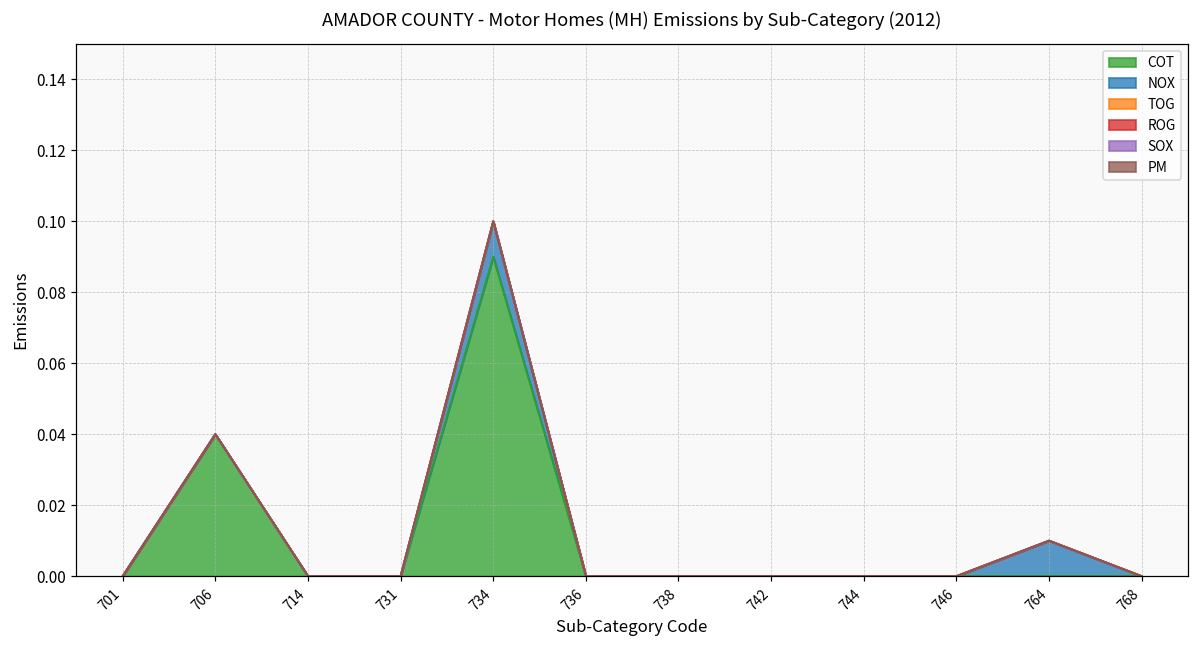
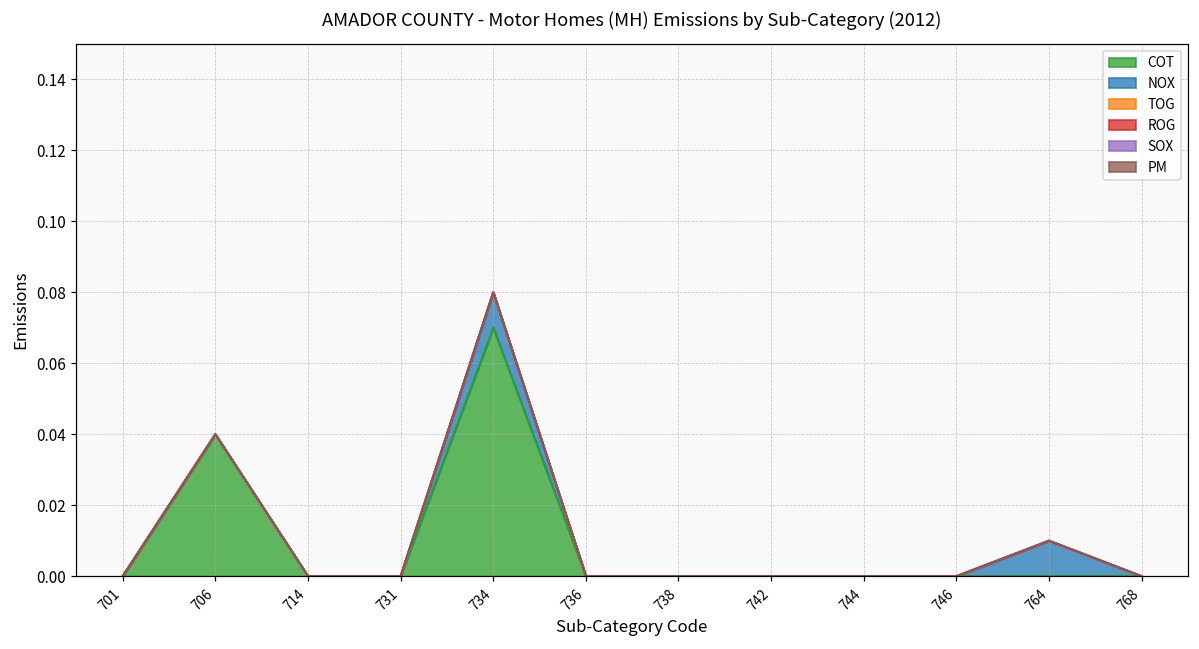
COT, 734: 0.09 -> 0.07
